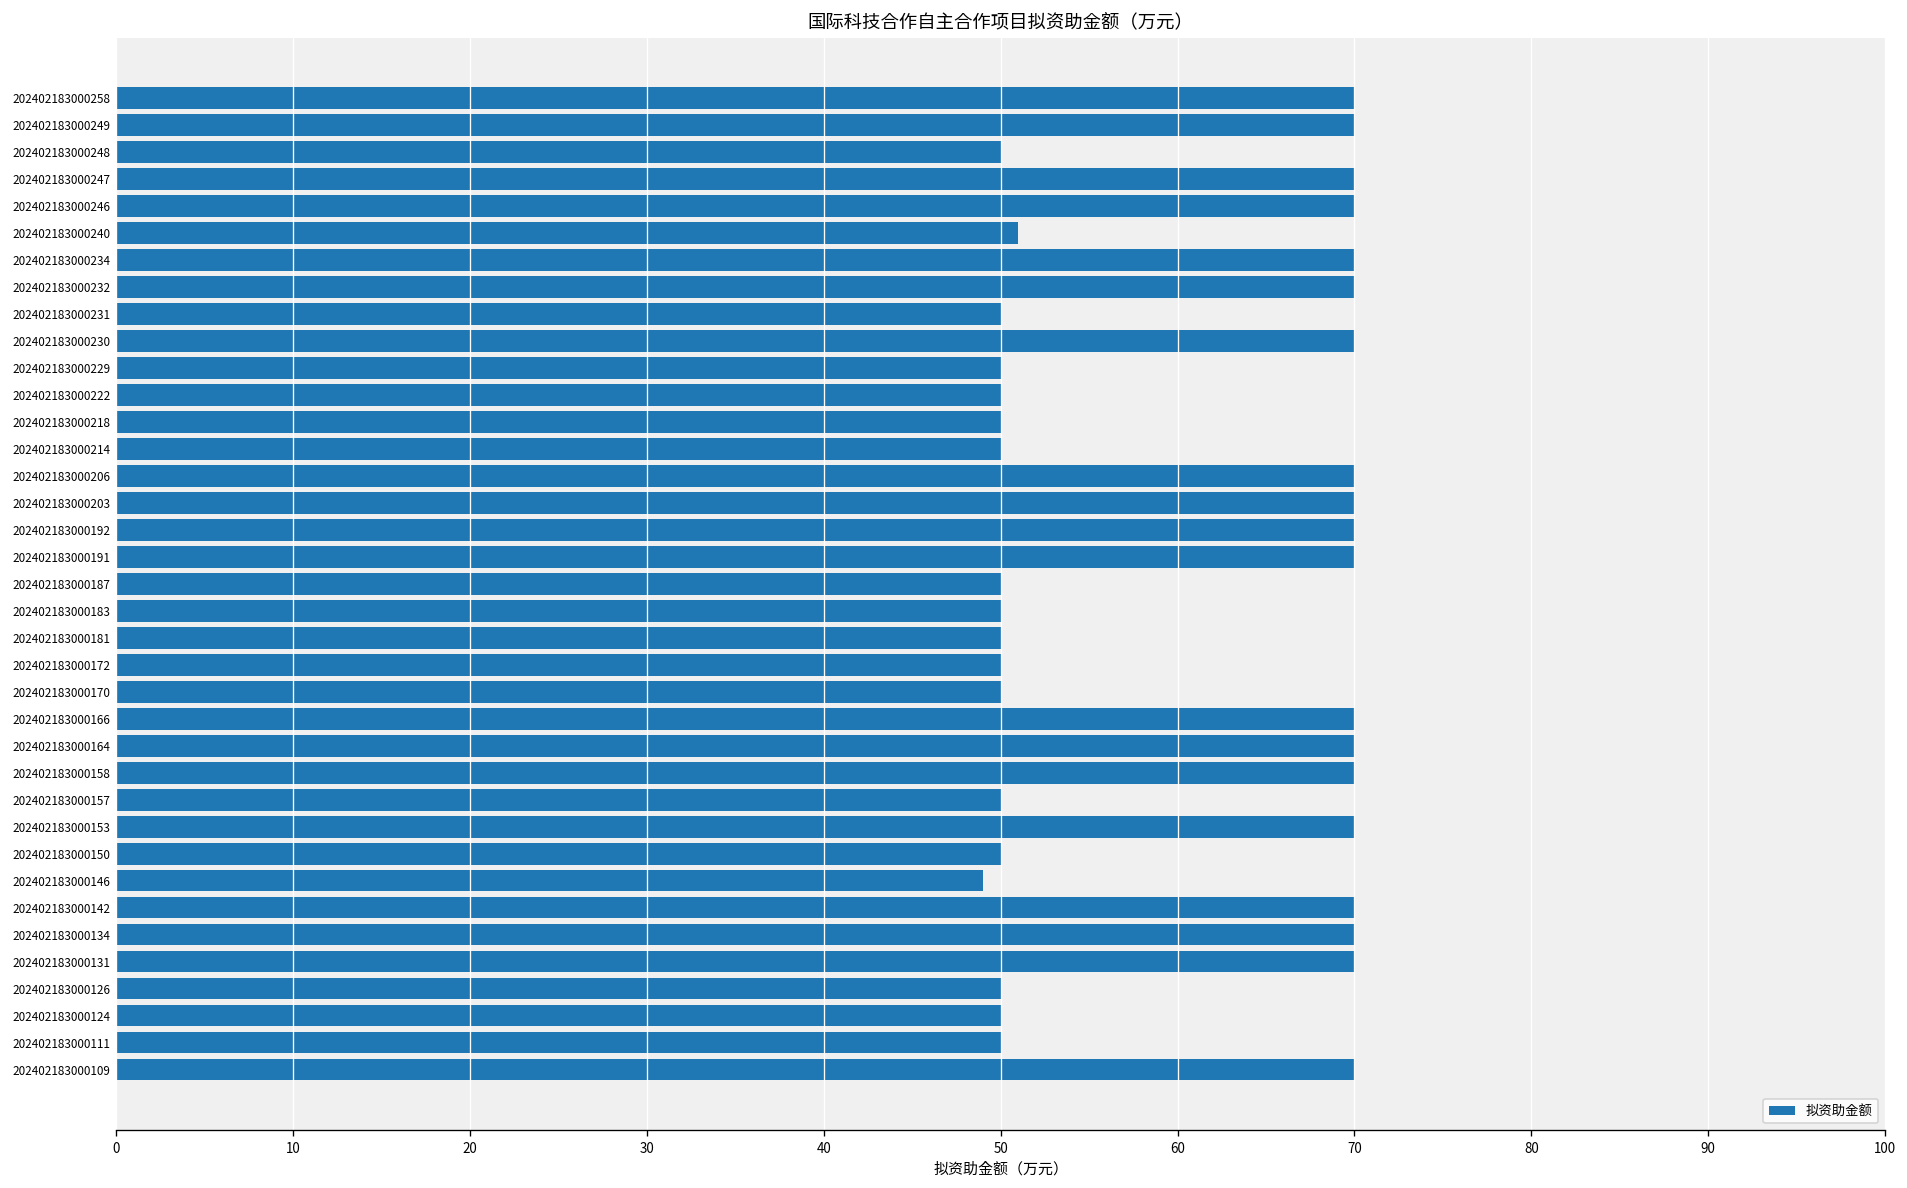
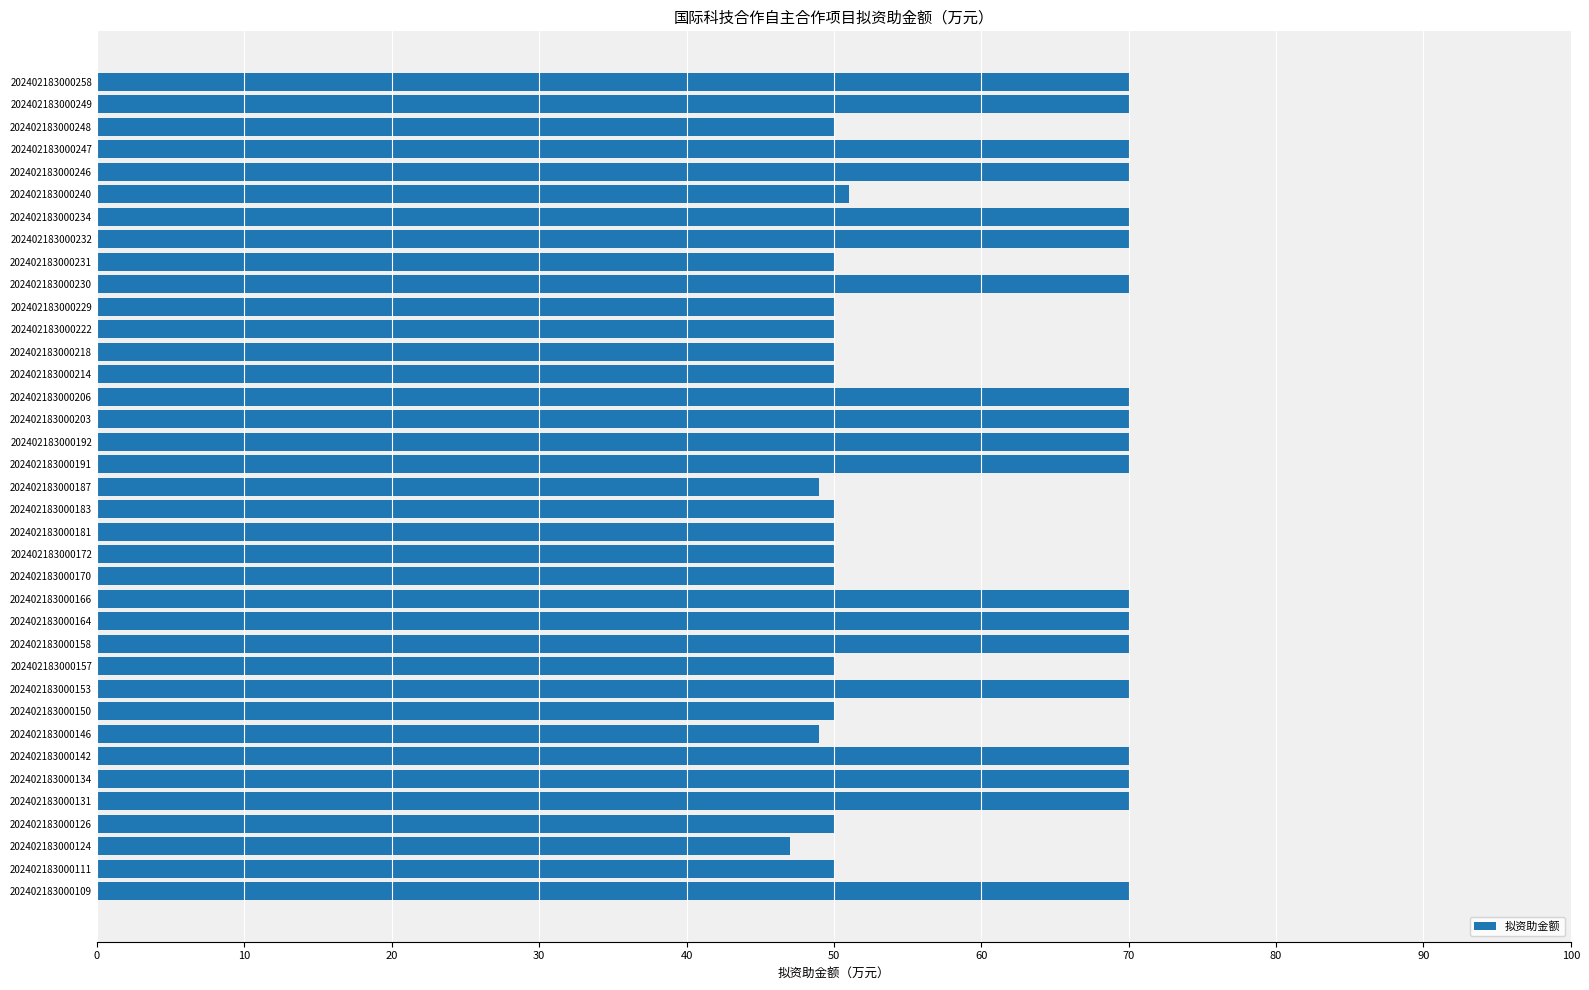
202402183000187: 50 -> 49
202402183000124: 50 -> 47
